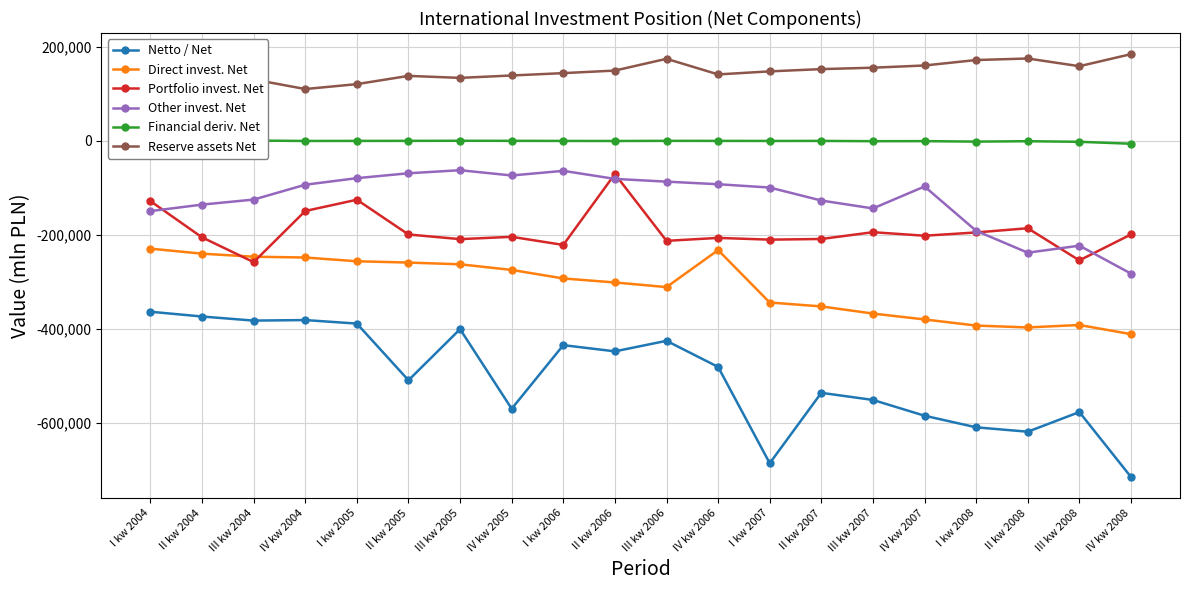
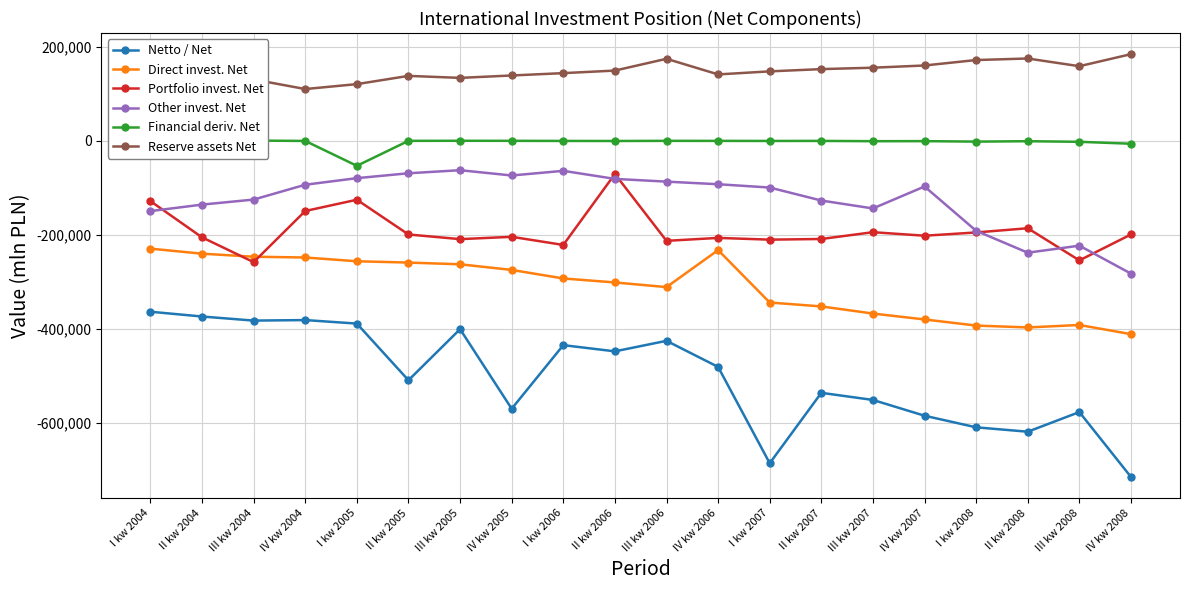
Financial deriv. Net, I kw 2005: 0 -> -50,000
